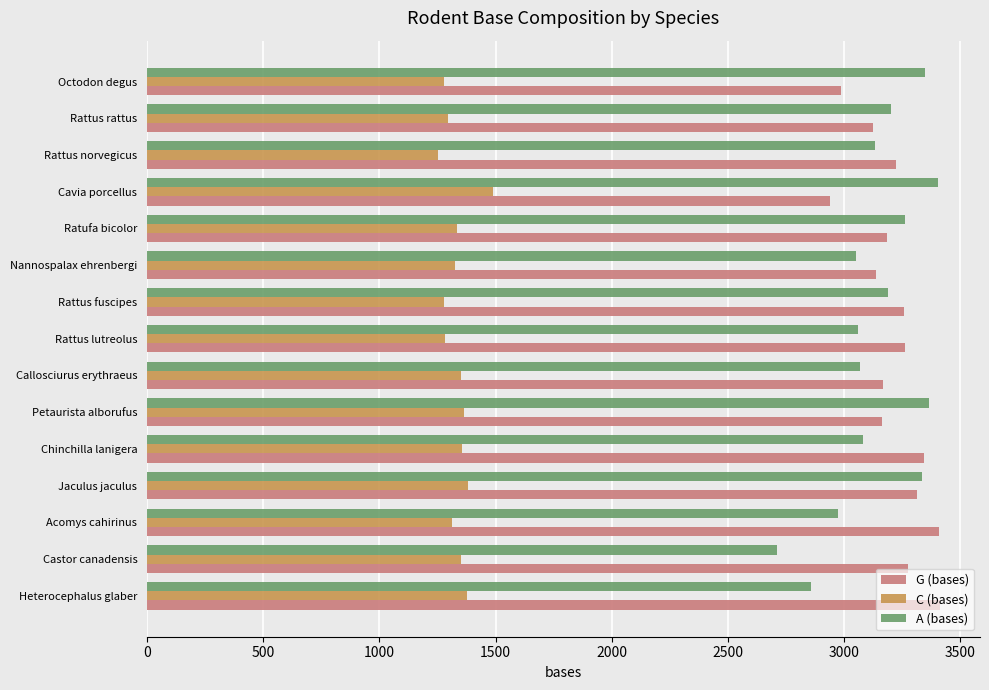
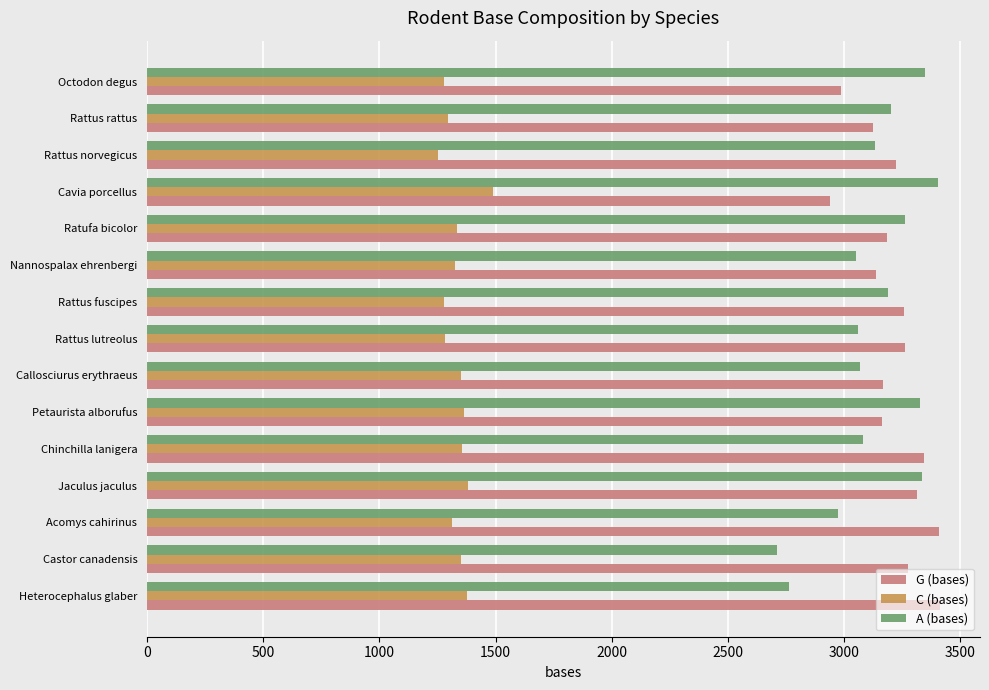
A (bases), Petaurista alborufus: 3370 -> 3330
A (bases), Heterocephalus glaber: 2860 -> 2760
